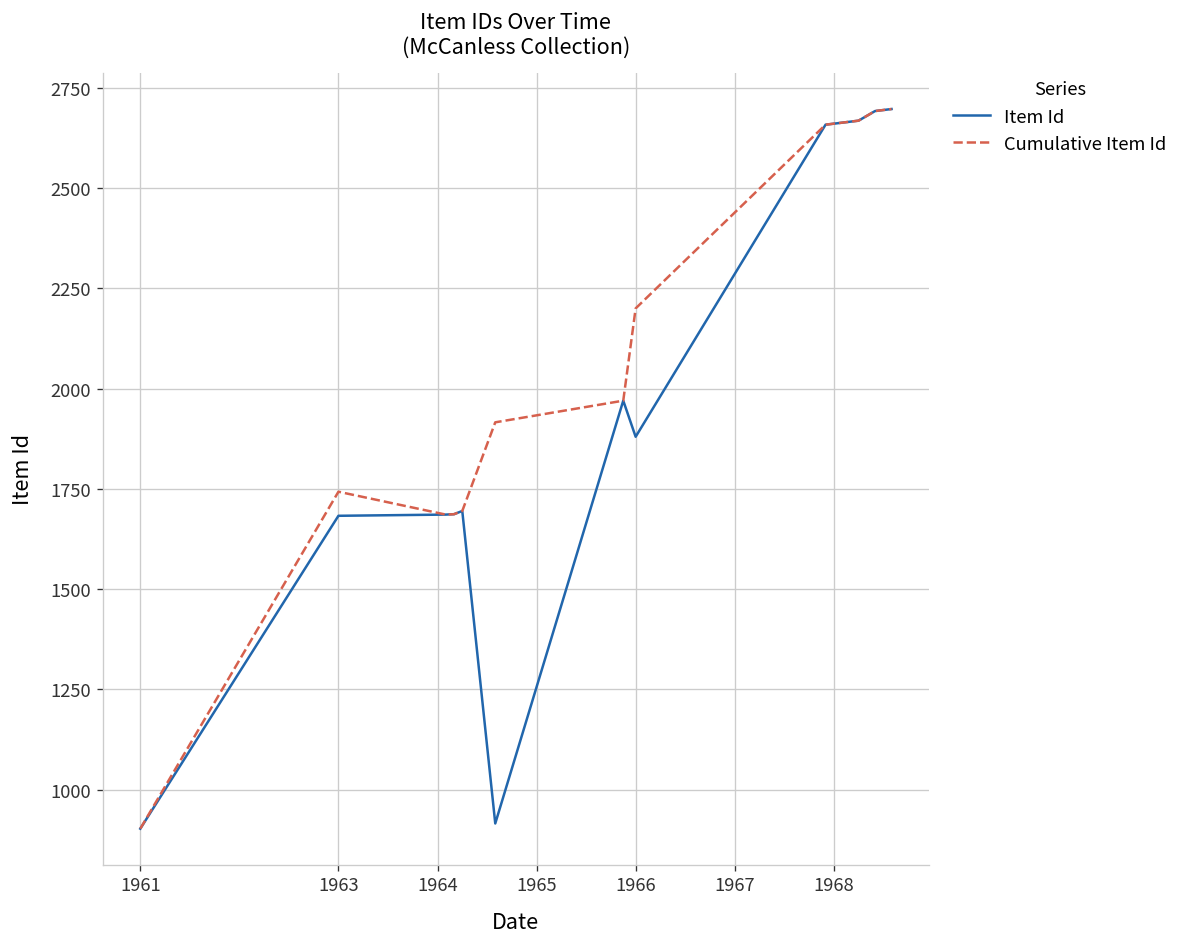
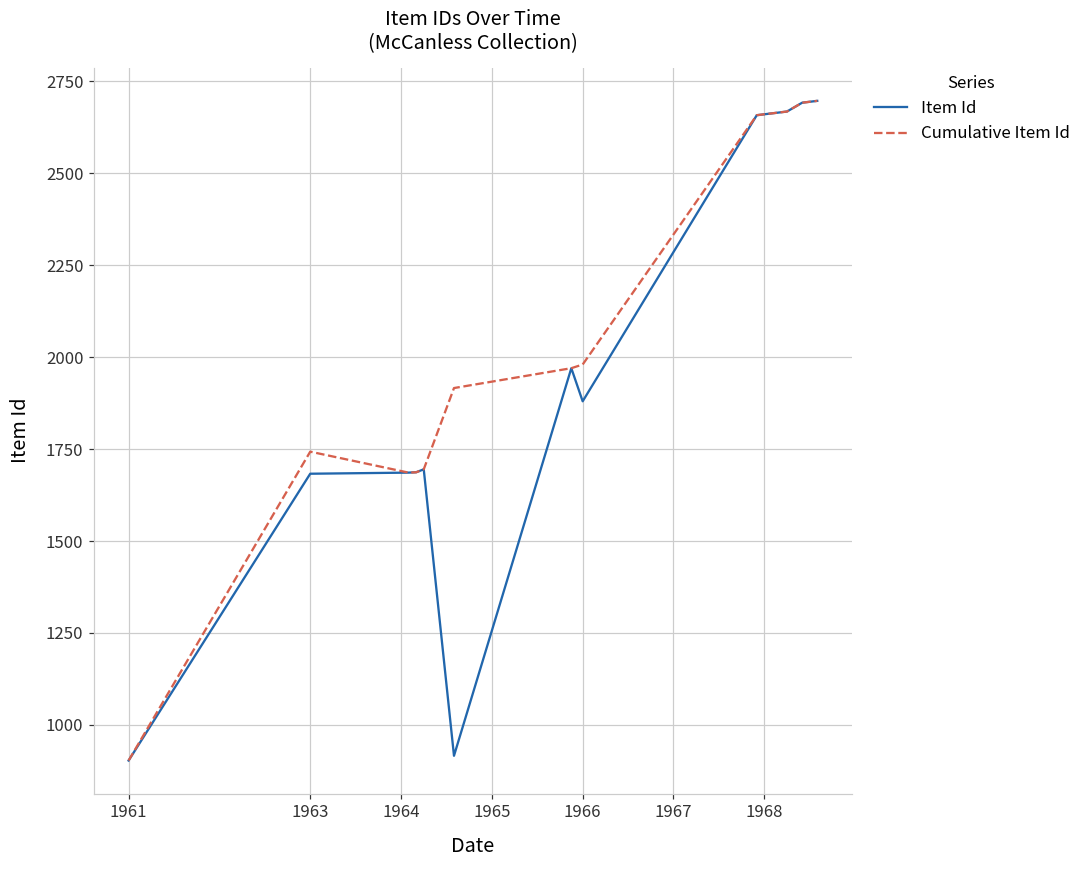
Cumulative Item Id, 1966: 2200 -> 1980
